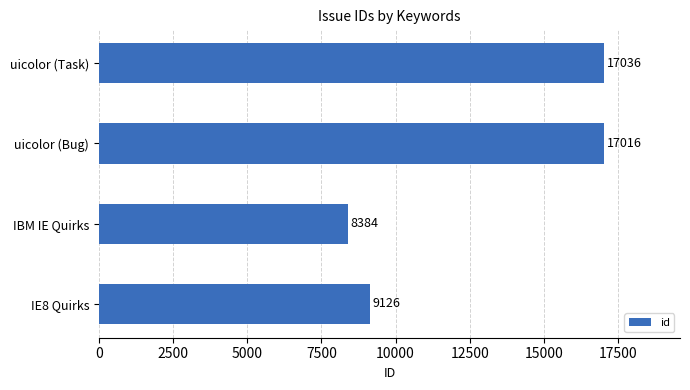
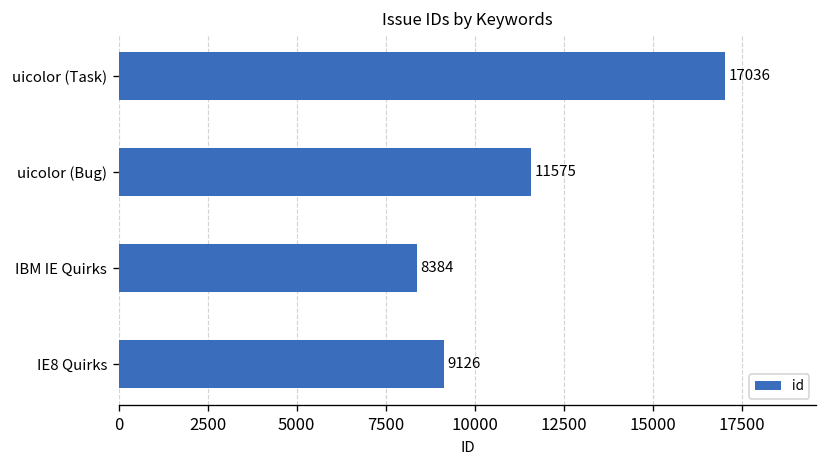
uicolor (Bug): 17016 -> 11575
